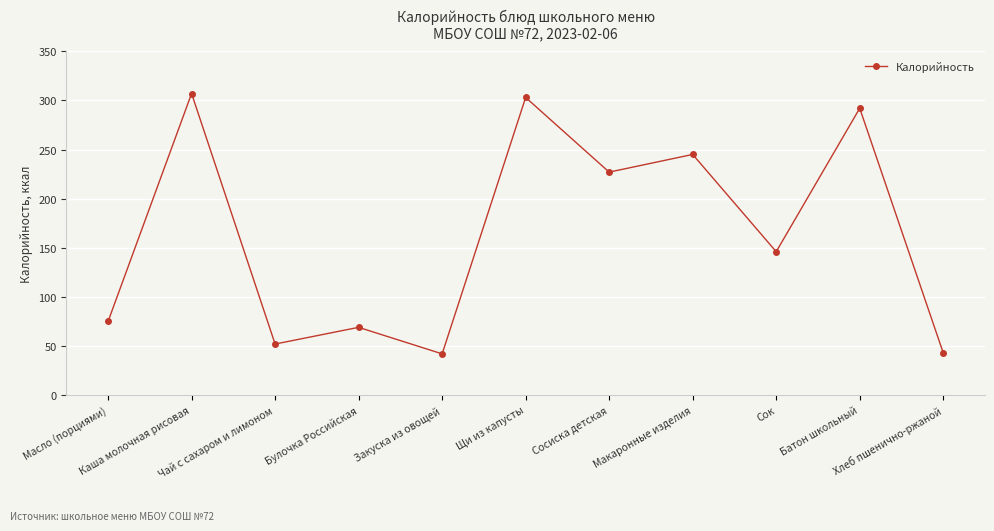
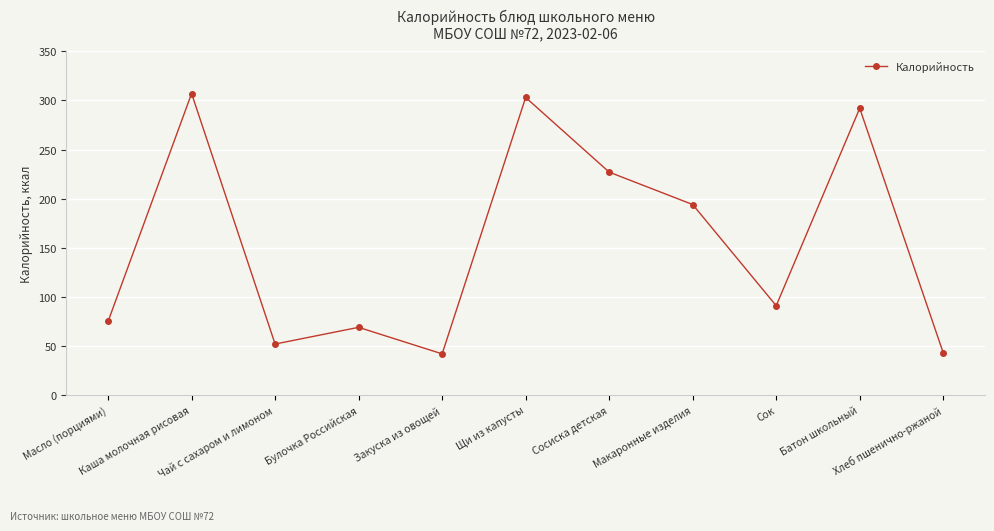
Макаронные изделия: 250 -> 190
Сок: 150 -> 90
